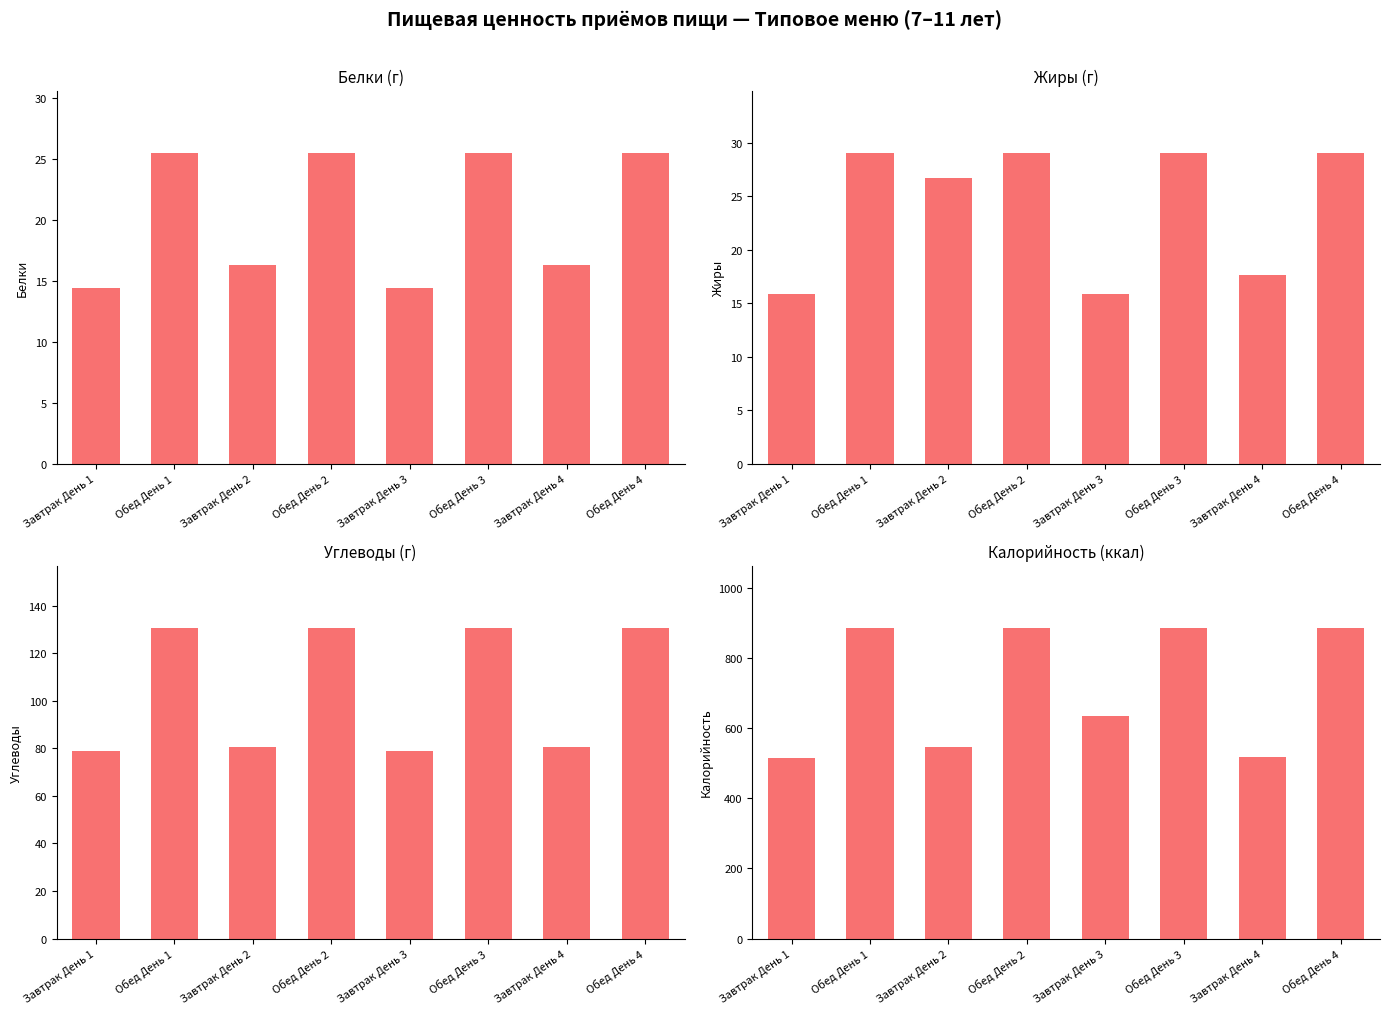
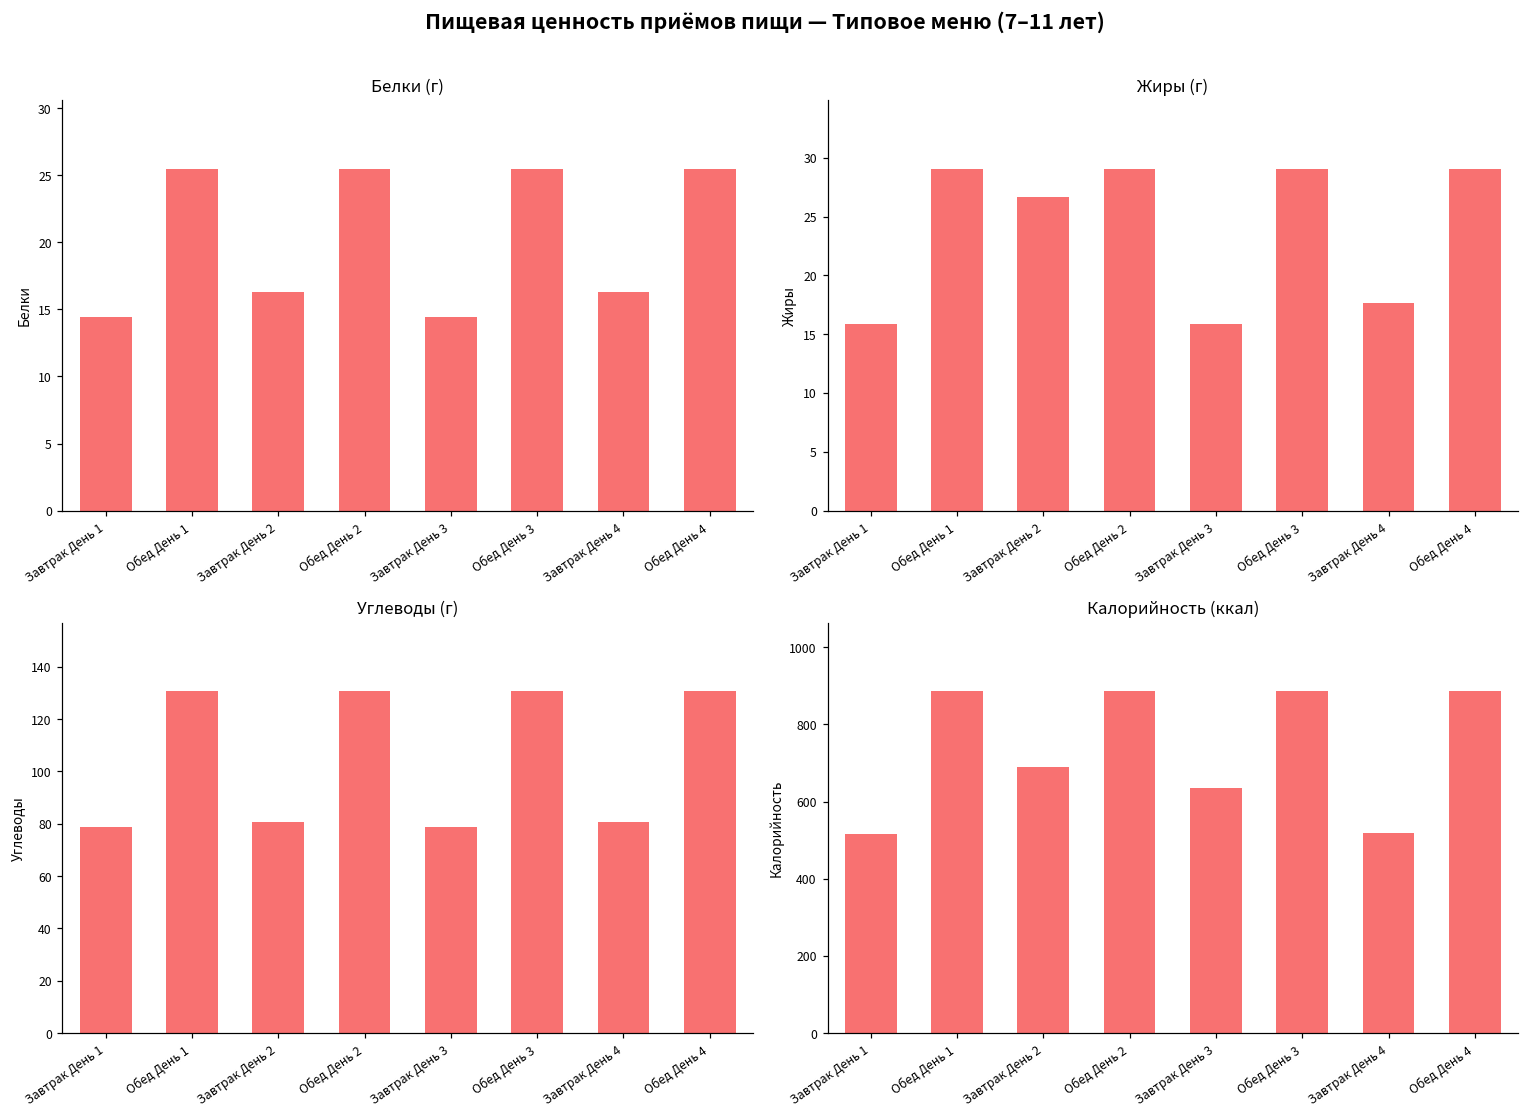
Калорийность (ккал), Завтрак День 2: 550 -> 690
